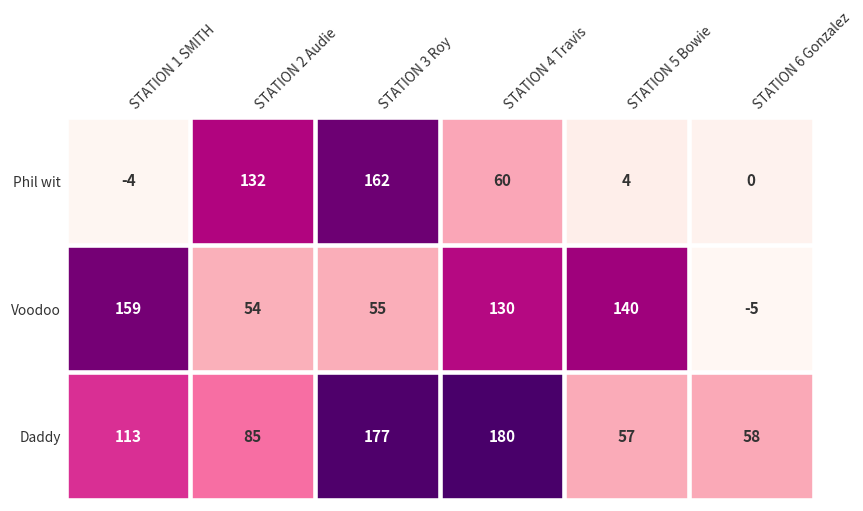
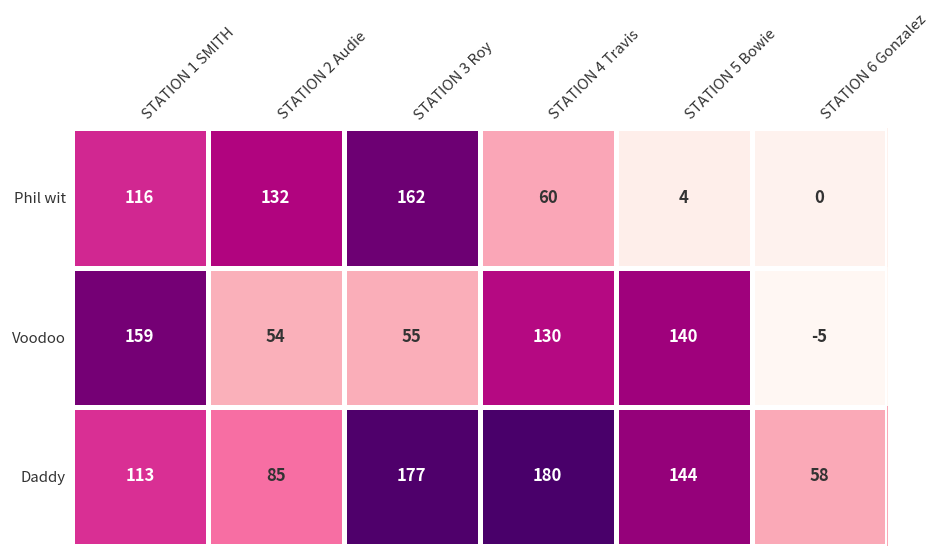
Phil wit, STATION 1 SMITH: -4 -> 116
Daddy, STATION 5 Bowie: 57 -> 144
